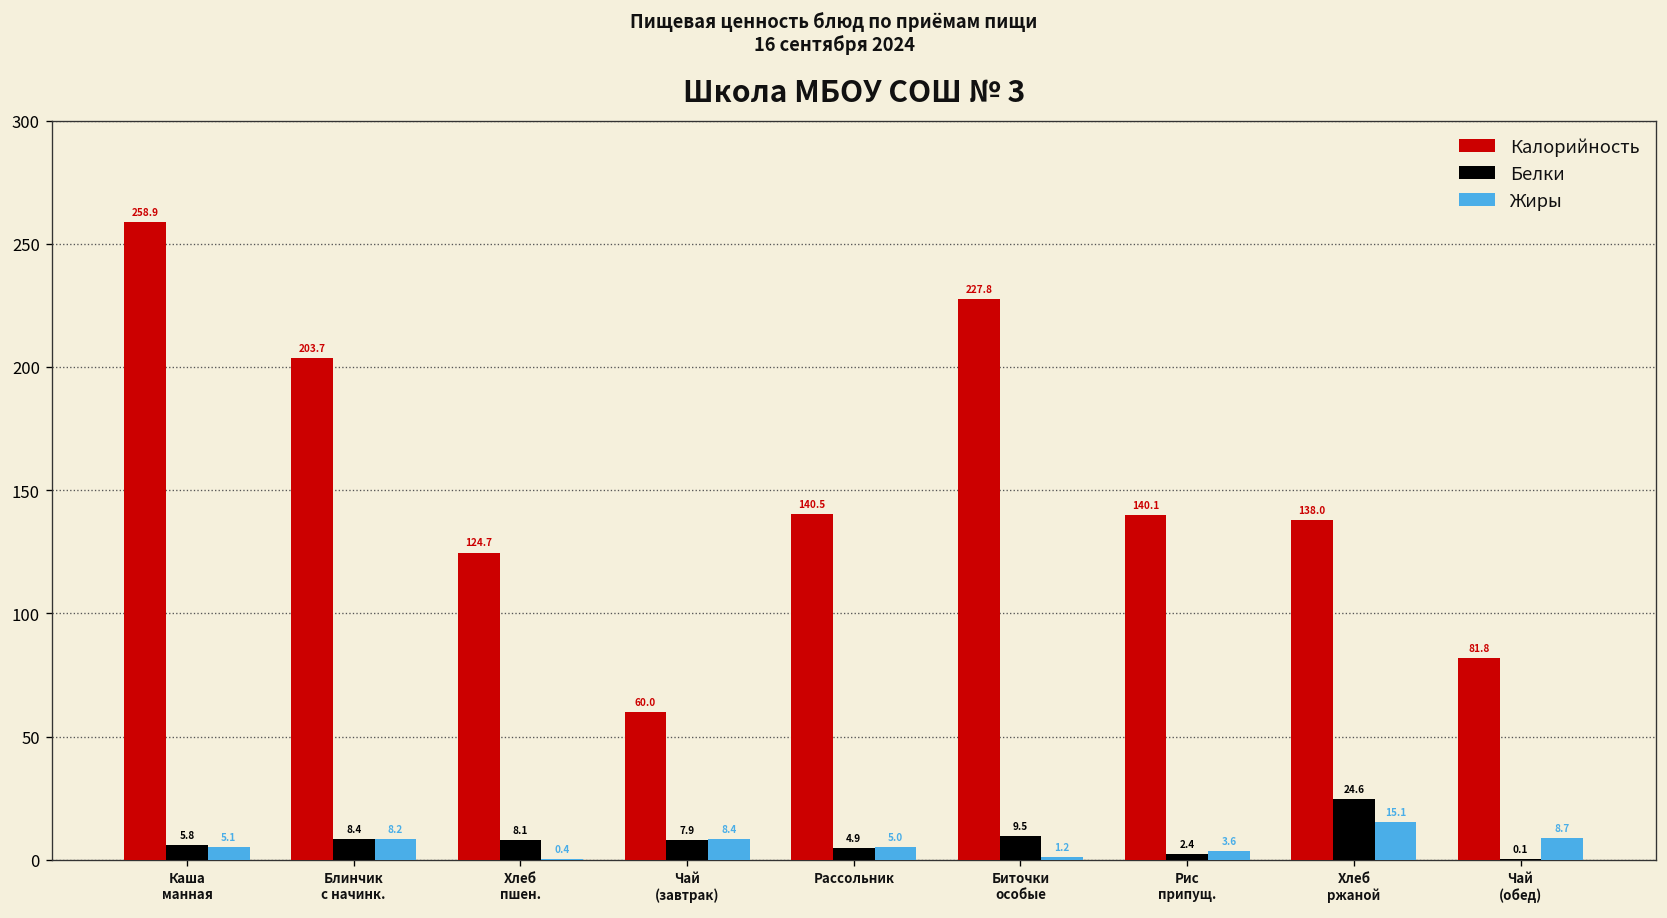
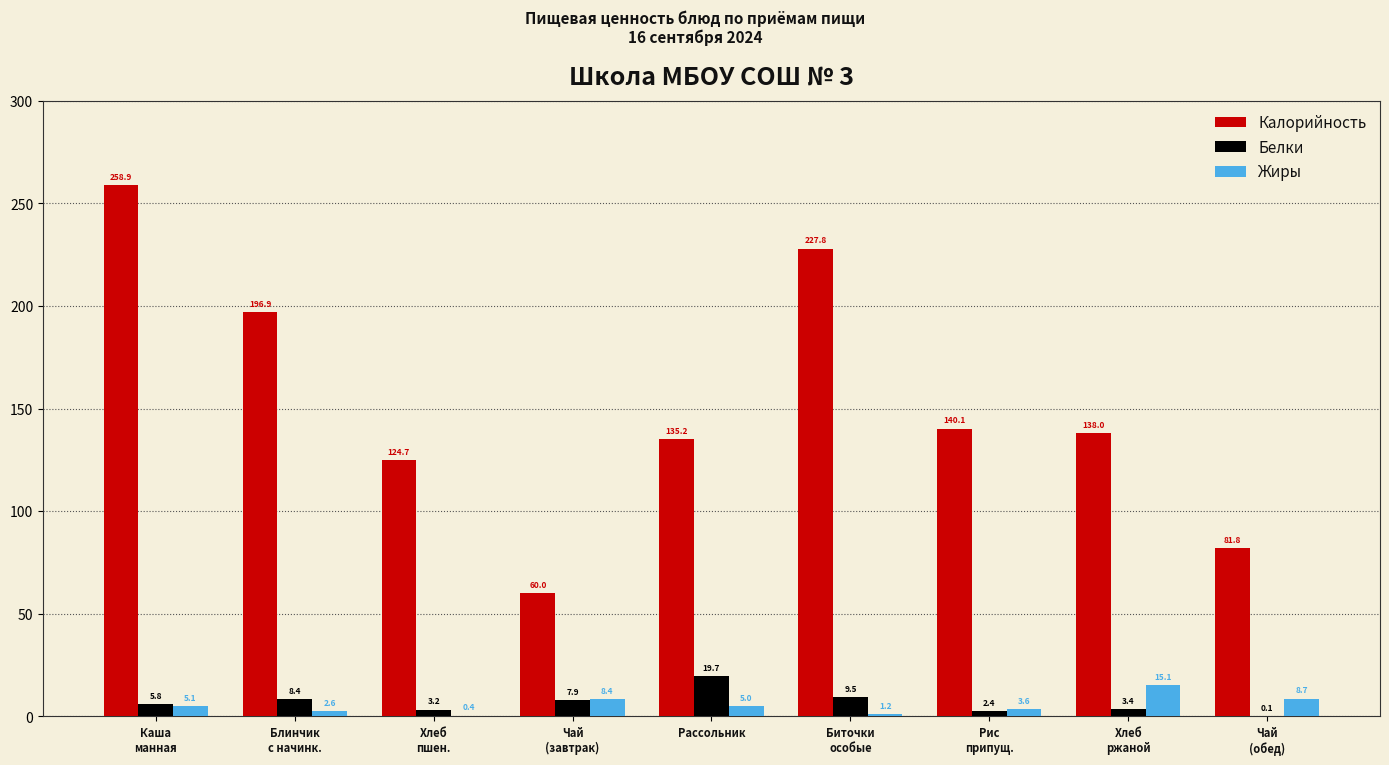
Калорийность, Блинчик с начинк.: 203.7 -> 196.9
Жиры, Блинчик с начинк.: 8.2 -> 2.6
Белки, Хлеб пшен.: 8.1 -> 3.2
Калорийность, Рассольник: 140.5 -> 135.2
Белки, Рассольник: 4.9 -> 19.7
Белки, Хлеб ржаной: 24.6 -> 3.4
